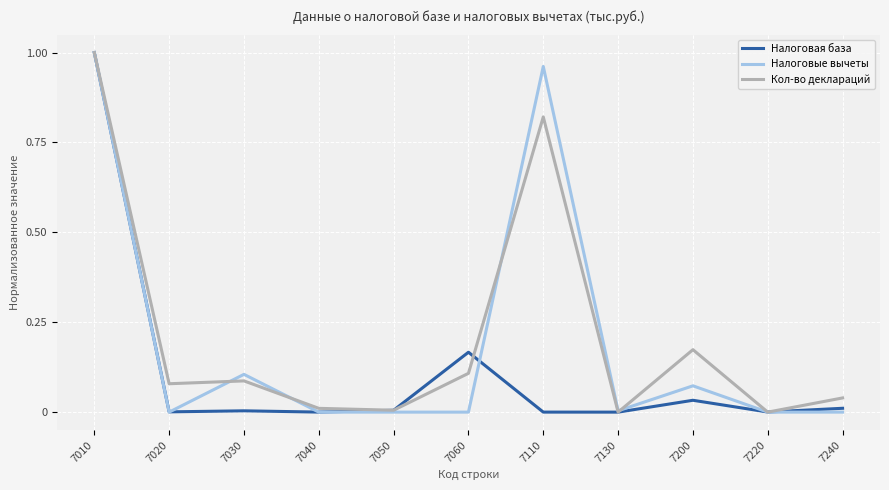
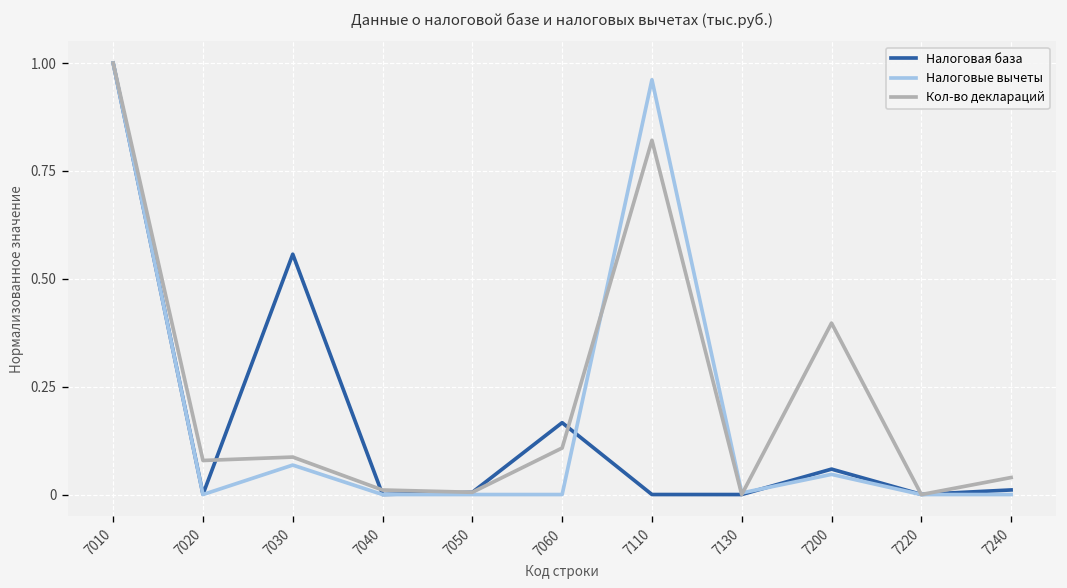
Налоговая база, 7030: 0.00 -> 0.56
Налоговые вычеты, 7030: 0.11 -> 0.07
Налоговая база, 7200: 0.03 -> 0.06
Налоговые вычеты, 7200: 0.07 -> 0.05
Кол-во деклараций, 7200: 0.17 -> 0.40
